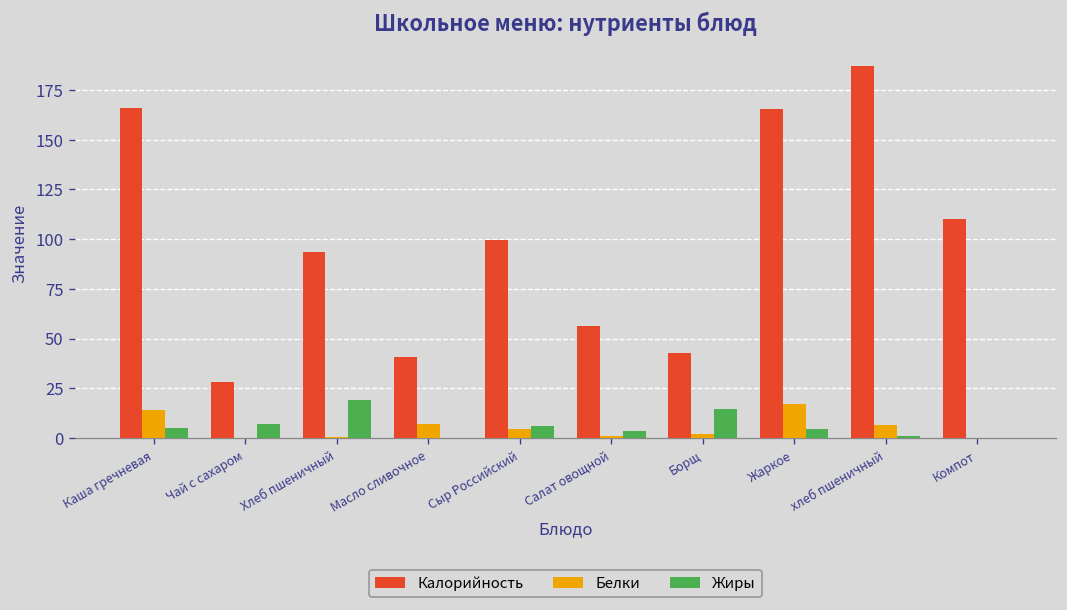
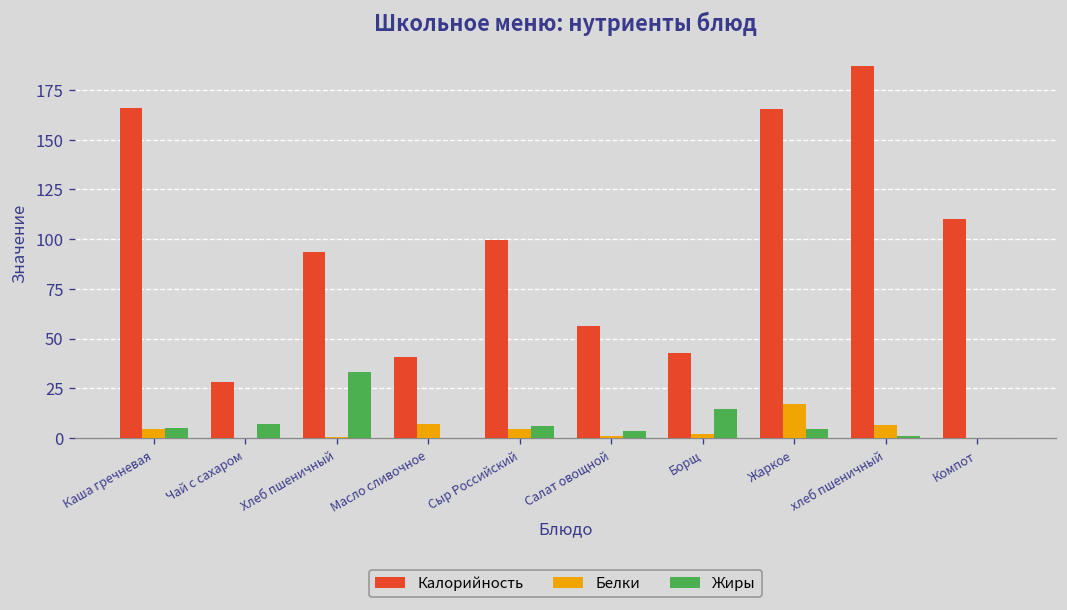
Белки, Каша гречневая: 14 -> 5
Жиры, Хлеб пшеничный: 19 -> 33
